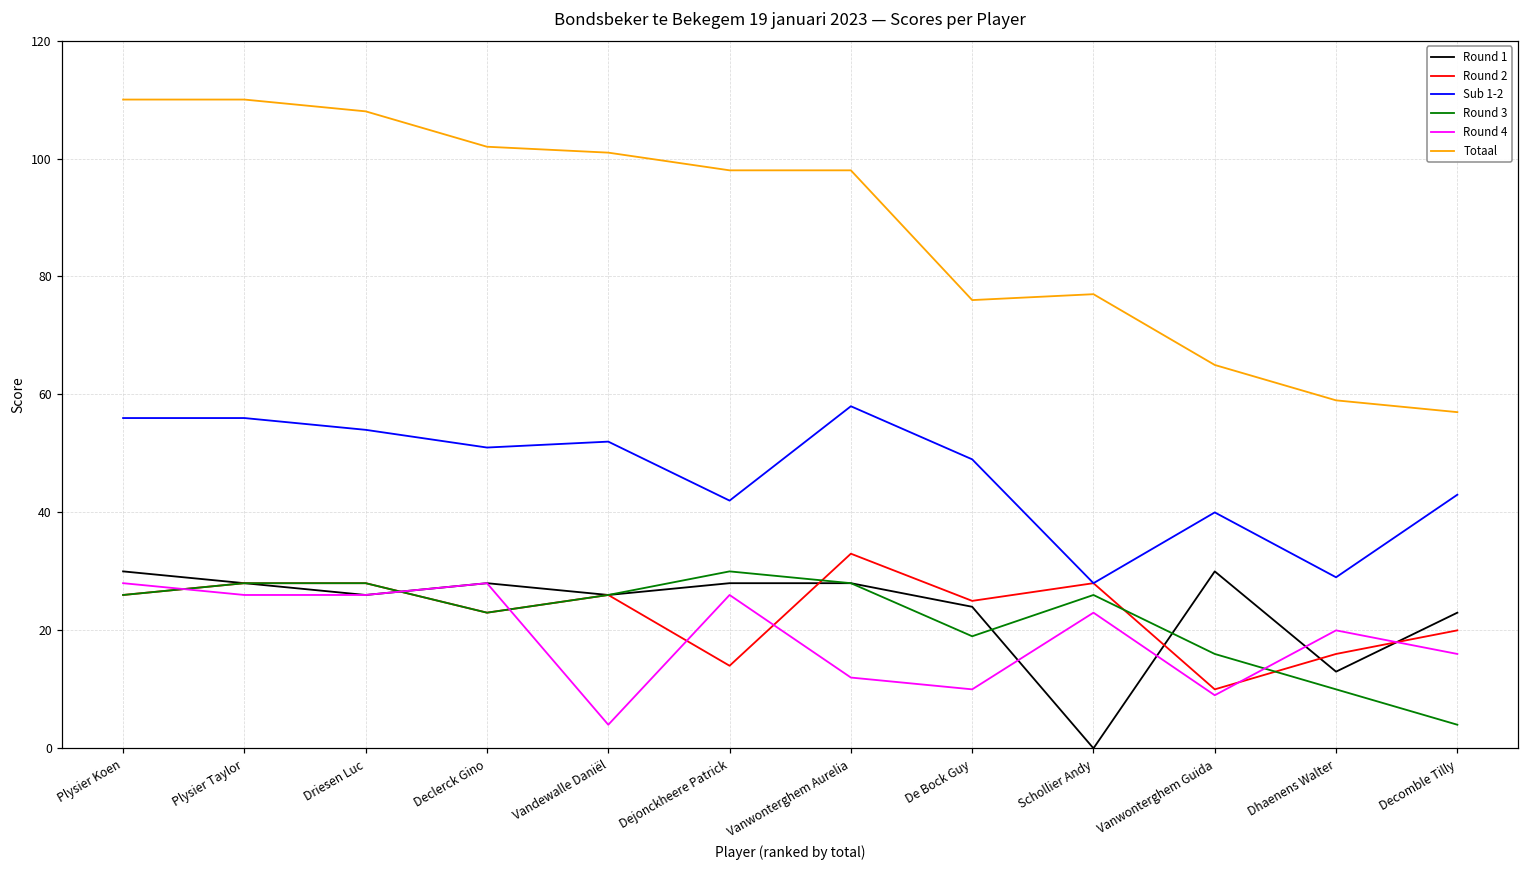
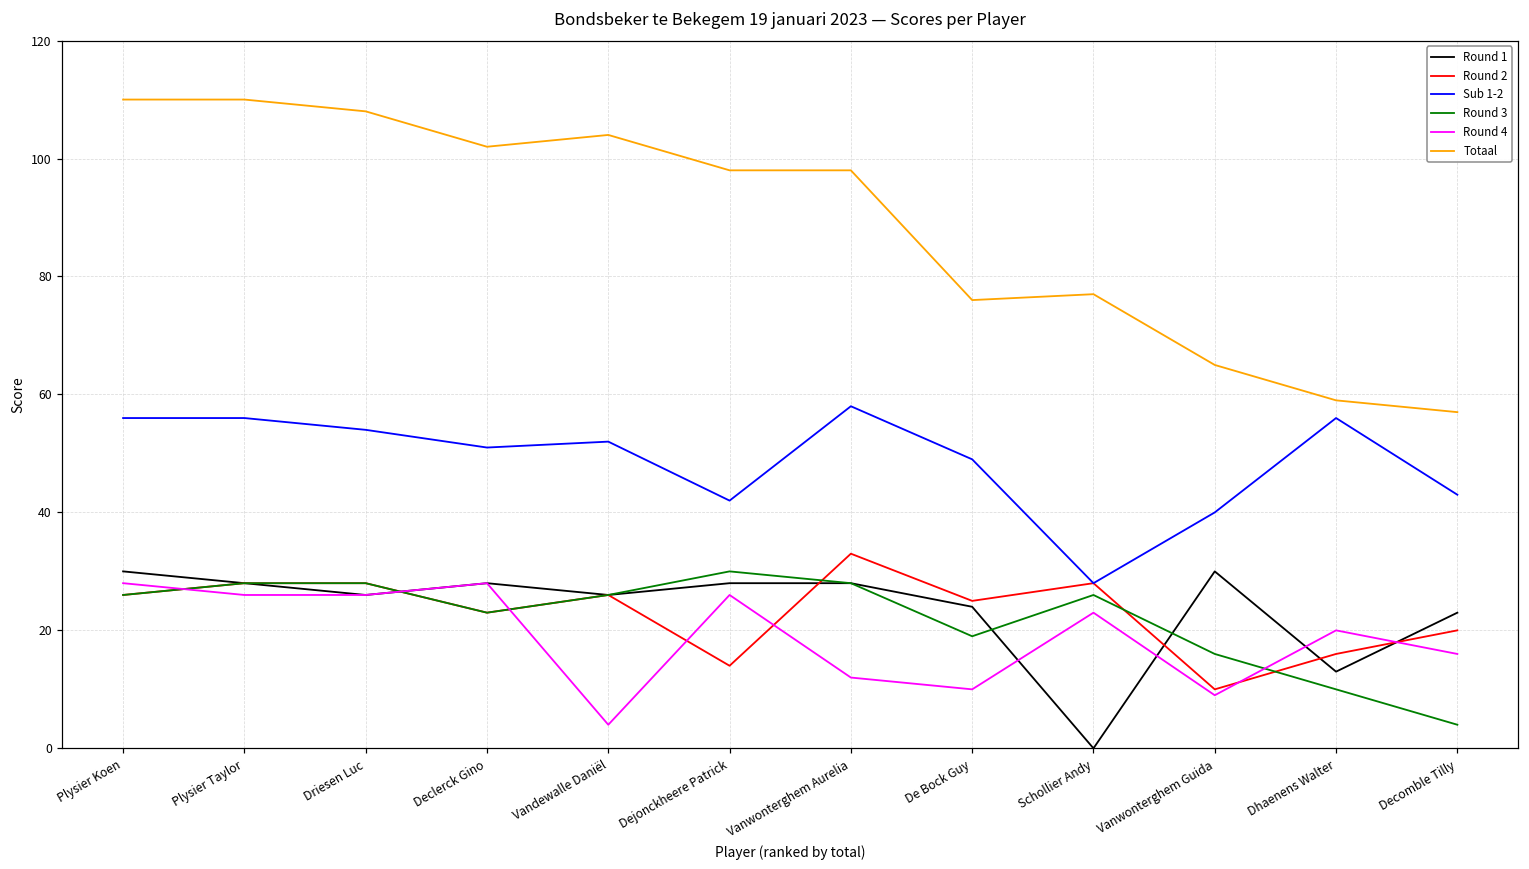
Totaal, Vandewalle Daniël: 101 -> 104
Sub 1-2, Dhaenens Walter: 29 -> 56
